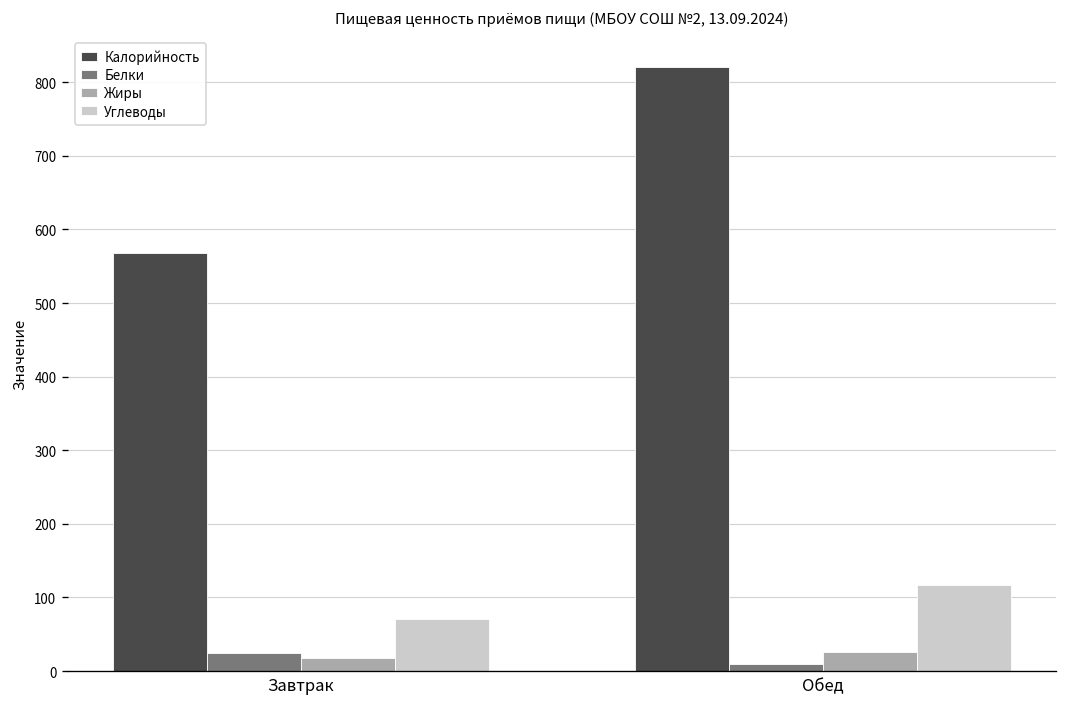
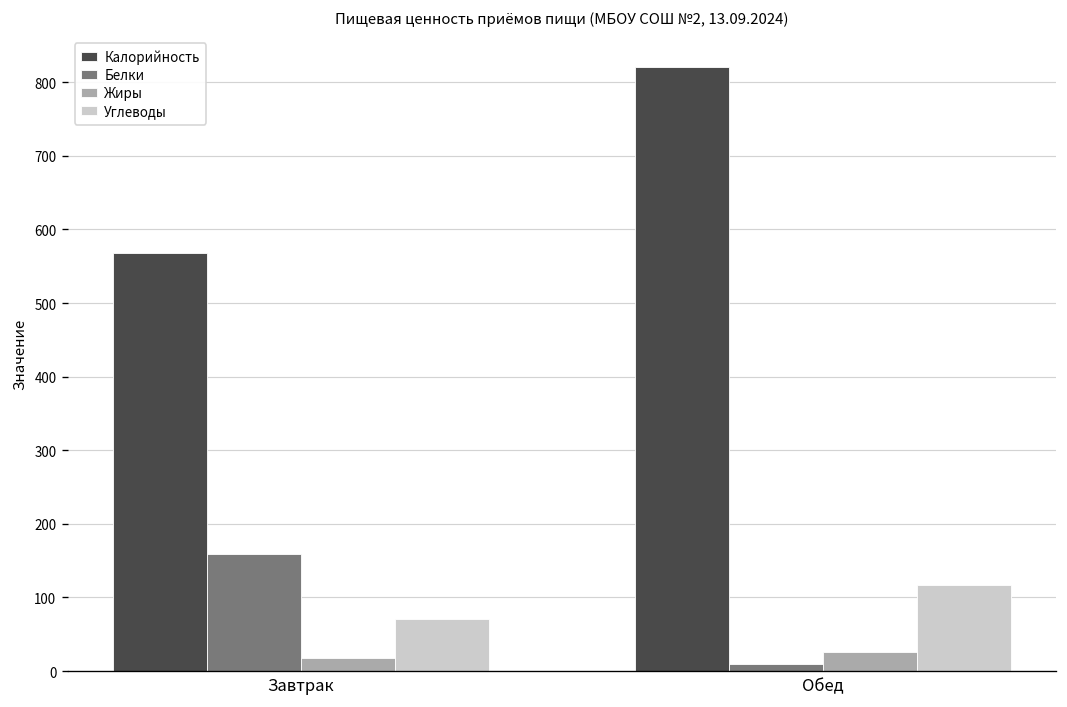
Белки, Завтрак: 20 -> 160
